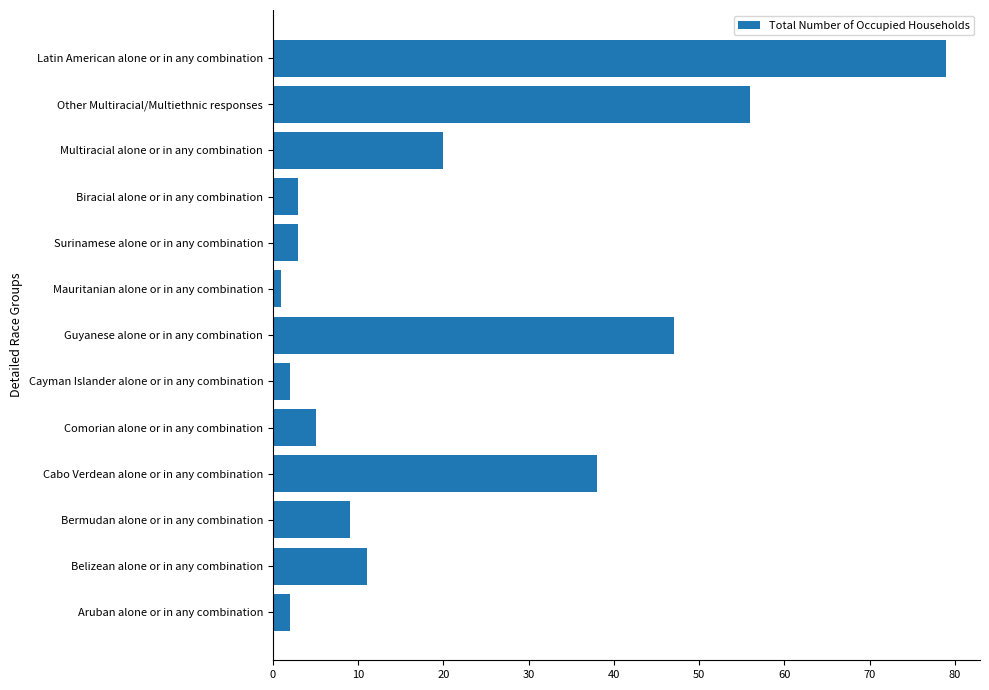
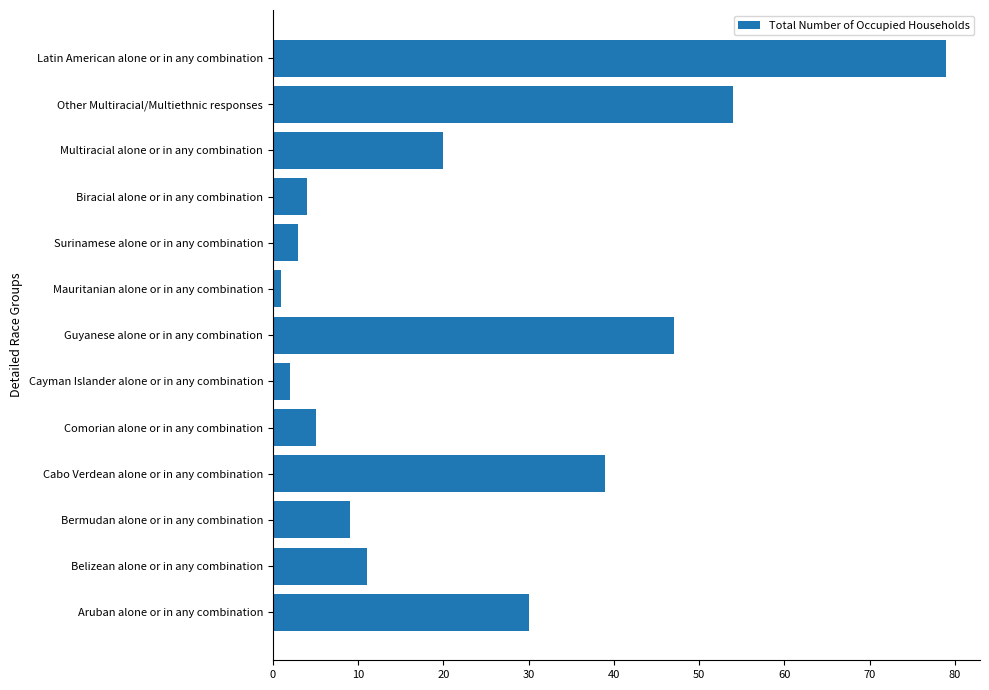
Other Multiracial/Multiethnic responses: 56 -> 54
Biracial alone or in any combination: 3 -> 4
Cabo Verdean alone or in any combination: 38 -> 39
Aruban alone or in any combination: 2 -> 30
